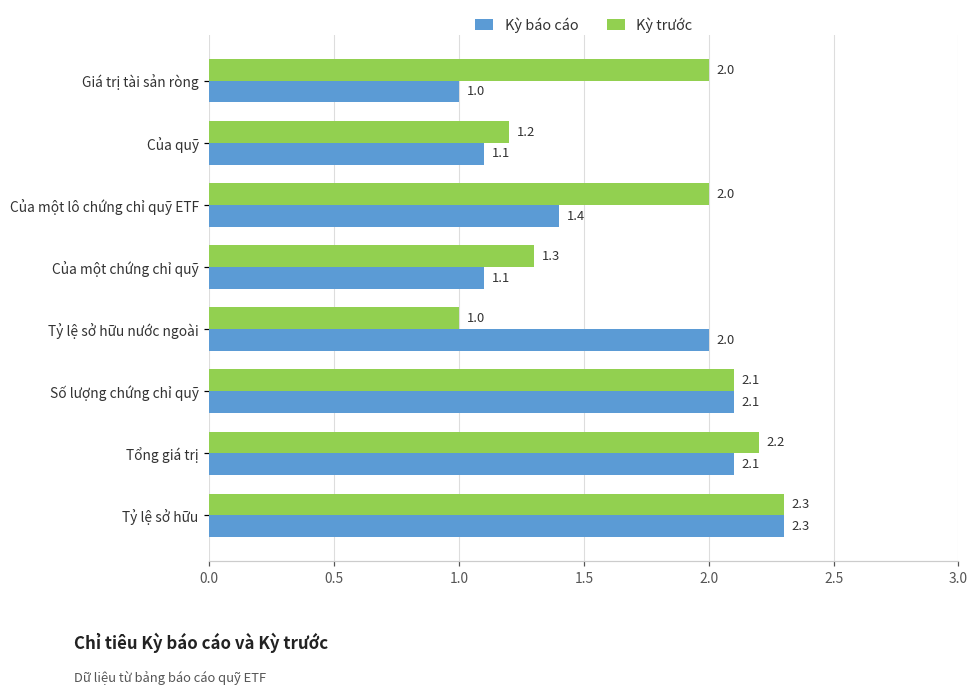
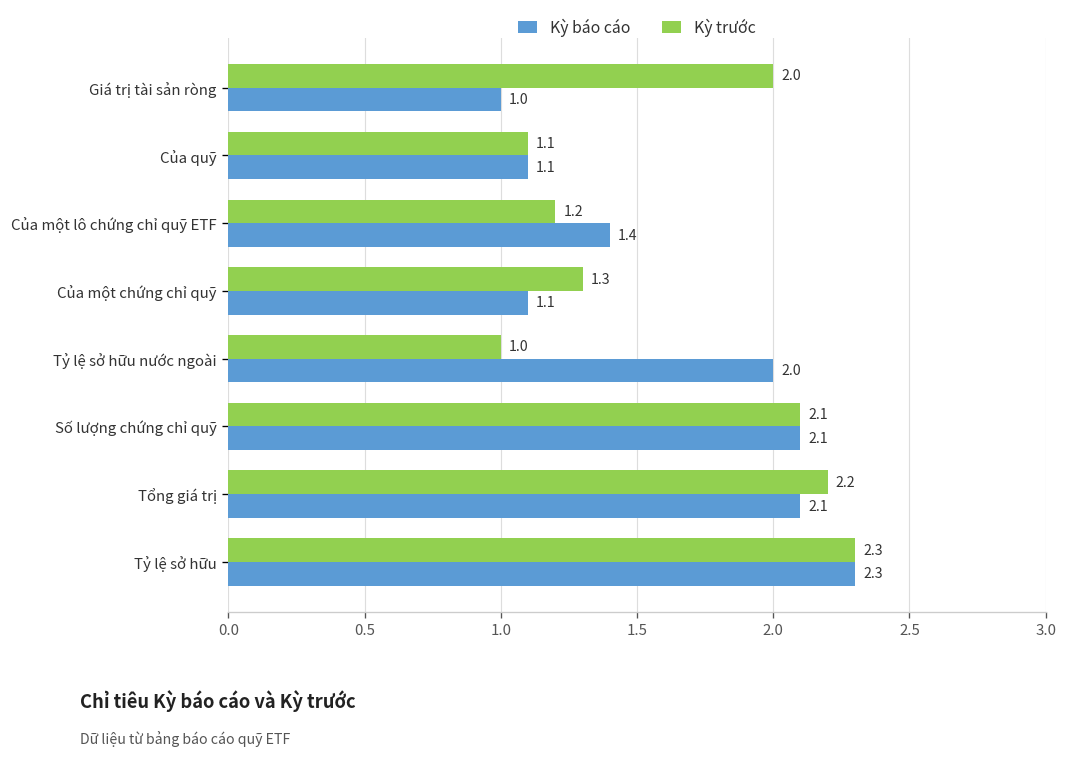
Kỳ trước, Của quỹ: 1.2 -> 1.1
Kỳ trước, Của một lô chứng chỉ quỹ ETF: 2.0 -> 1.2
